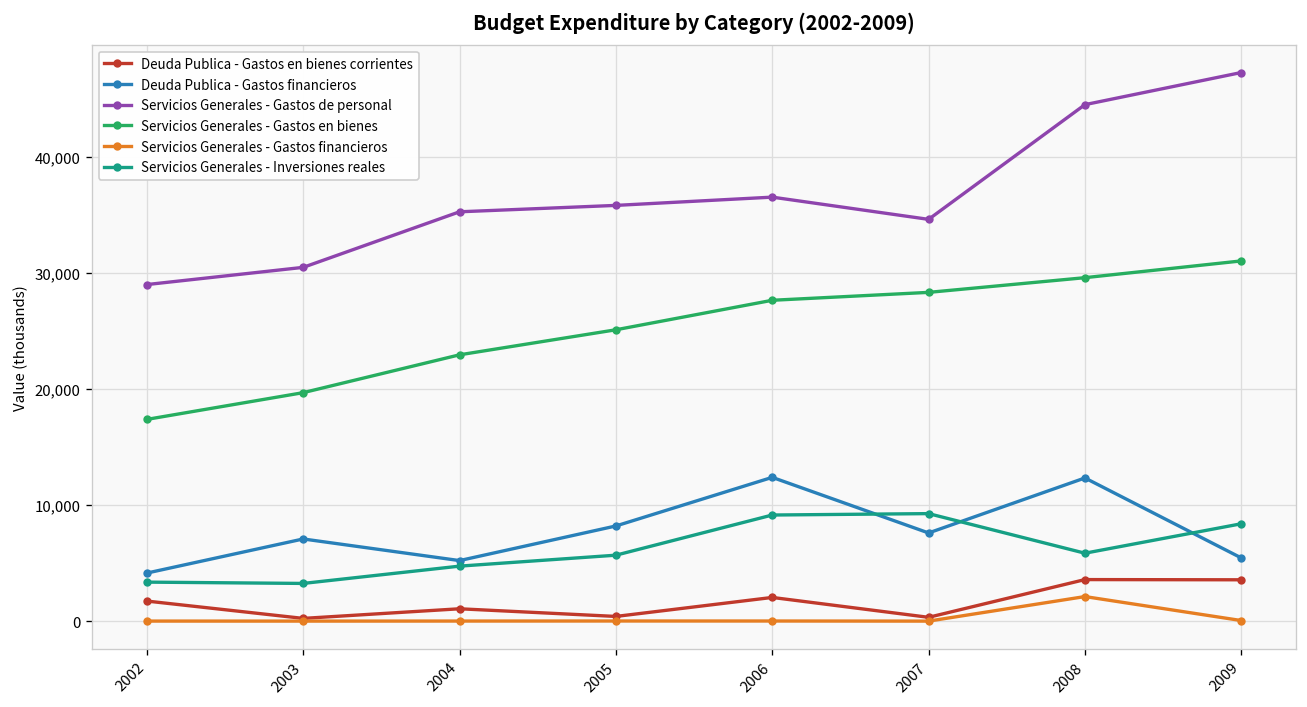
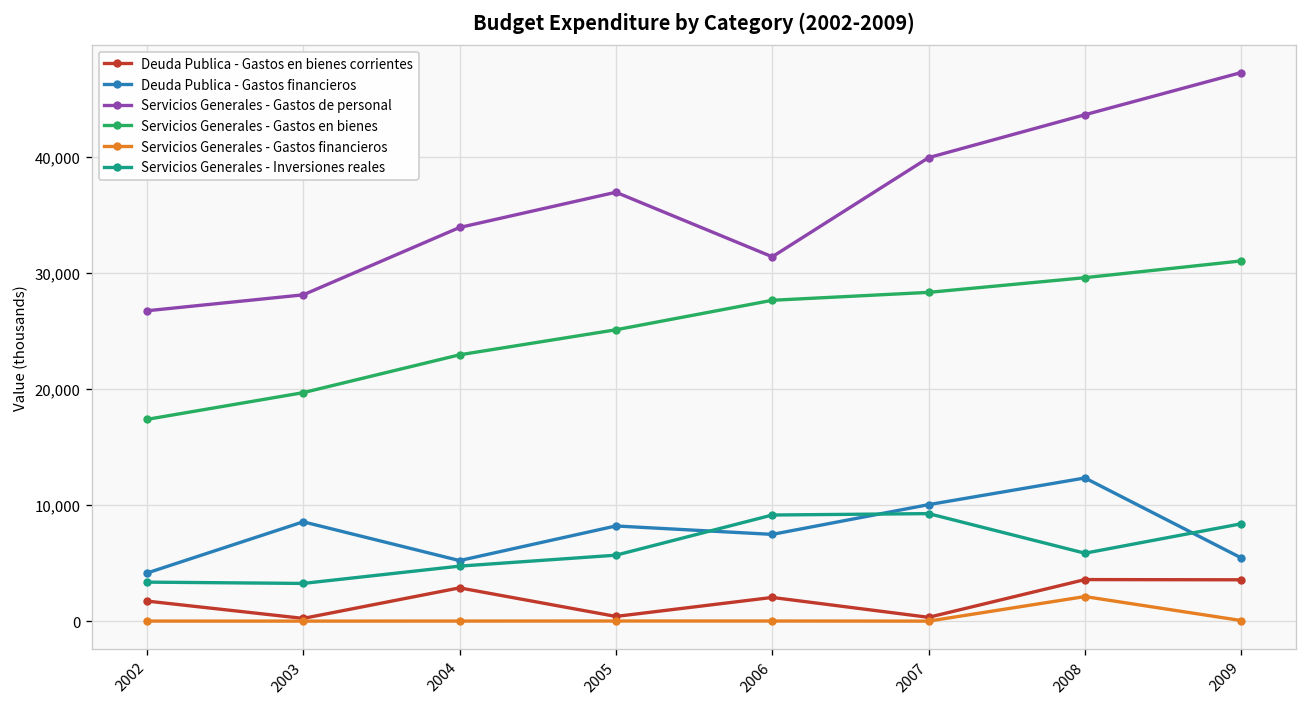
Servicios Generales - Gastos de personal, 2002: 29,000 -> 27,000
Deuda Publica - Gastos financieros, 2003: 7,000 -> 9,000
Servicios Generales - Gastos de personal, 2003: 30,000 -> 28,000
Deuda Publica - Gastos en bienes corrientes, 2004: 1,000 -> 3,000
Servicios Generales - Gastos de personal, 2004: 35,000 -> 34,000
Servicios Generales - Gastos de personal, 2005: 36,000 -> 37,000
Deuda Publica - Gastos financieros, 2006: 12,000 -> 7,000
Servicios Generales - Gastos de personal, 2006: 37,000 -> 31,000
Deuda Publica - Gastos financieros, 2007: 8,000 -> 10,000
Servicios Generales - Gastos de personal, 2007: 35,000 -> 40,000
Servicios Generales - Gastos de personal, 2008: 44,500 -> 43,600
